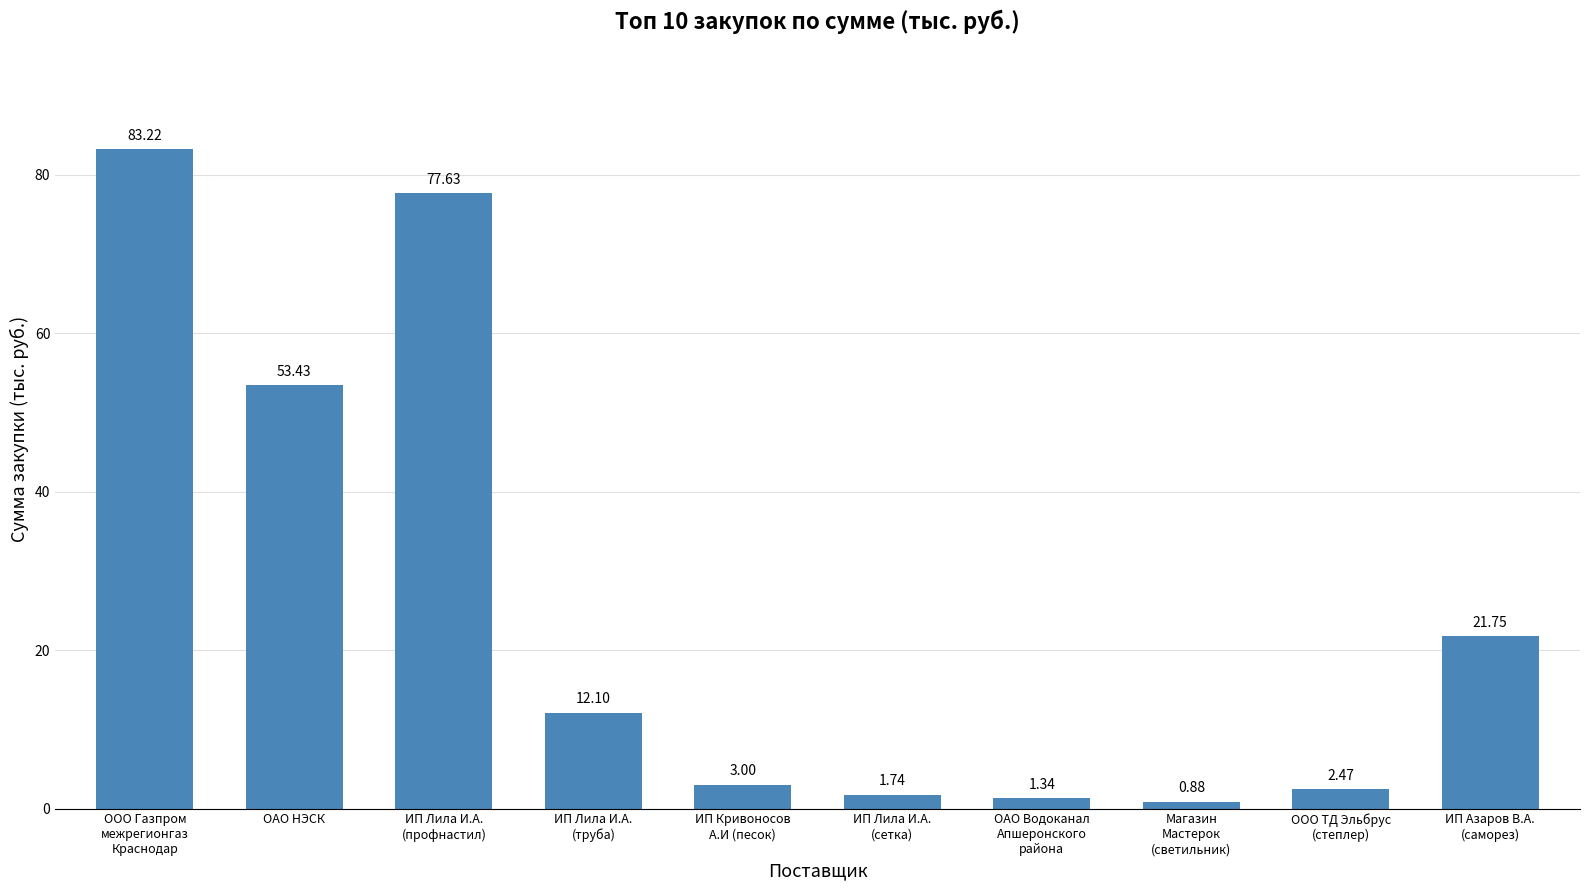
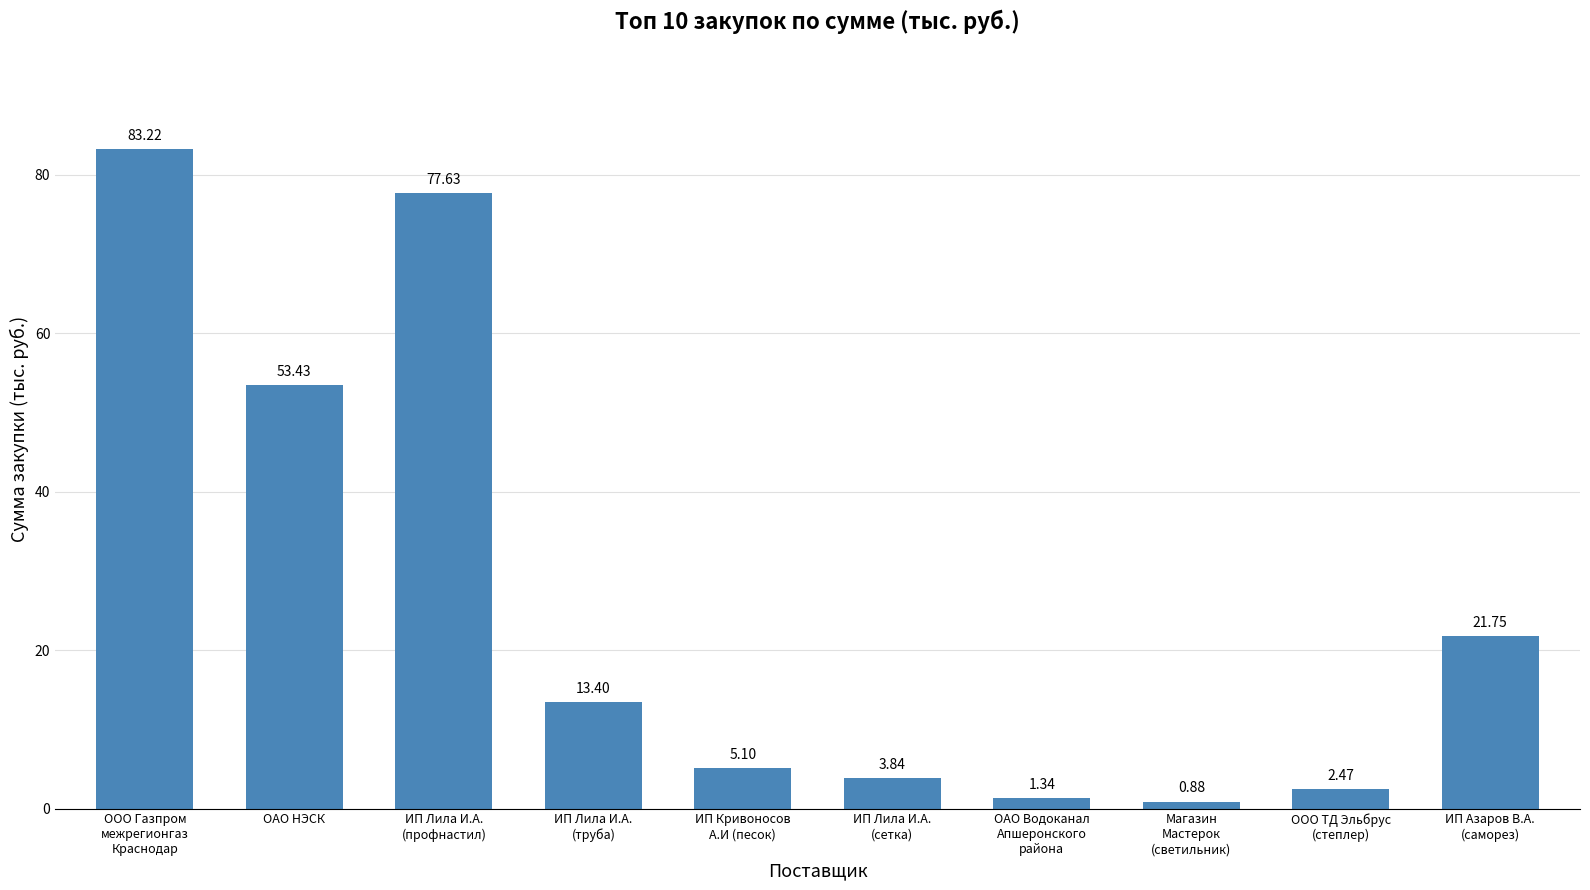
ИП Лила И.А. (труба): 12.10 -> 13.40
ИП Кривоносов А.И (песок): 3.00 -> 5.10
ИП Лила И.А. (сетка): 1.74 -> 3.84
